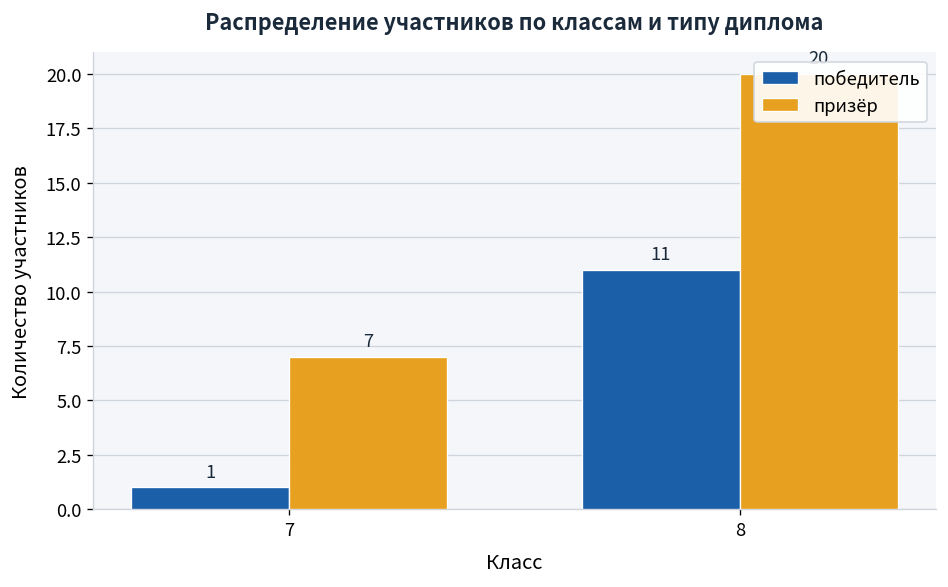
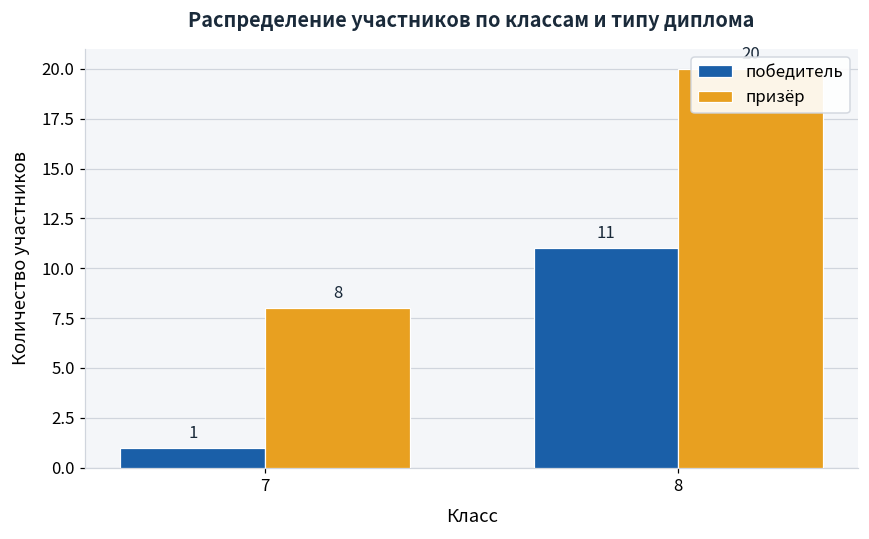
призёр, 7: 7 -> 8
